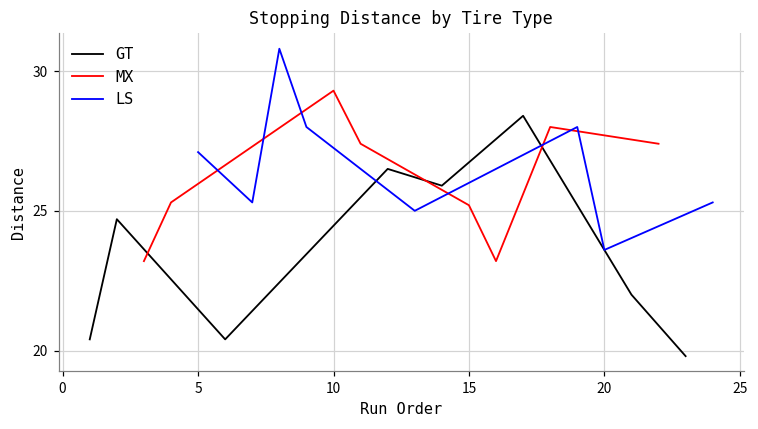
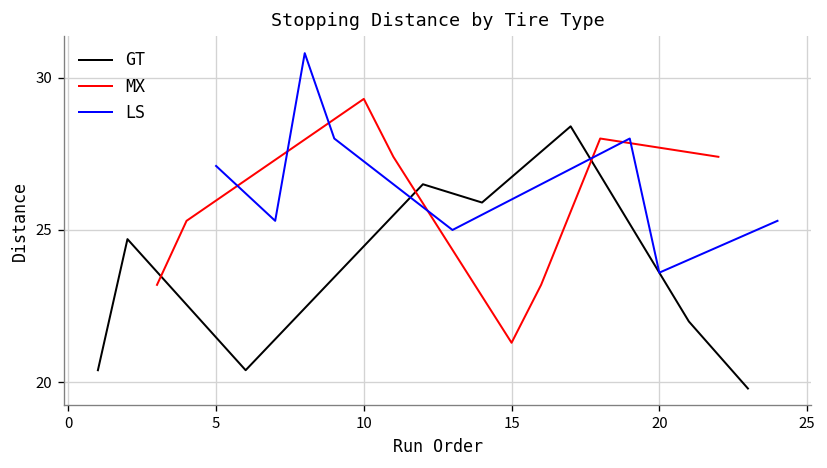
MX, 15: 25.2 -> 21.3
